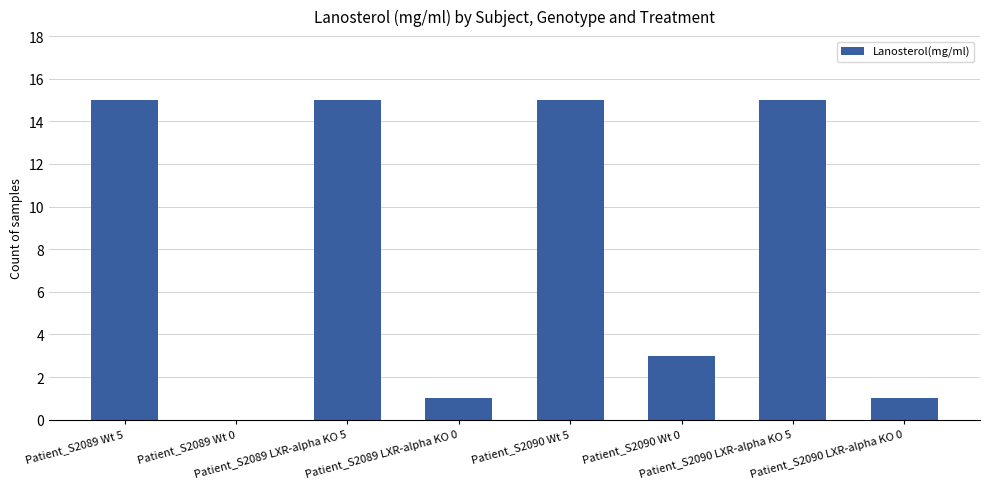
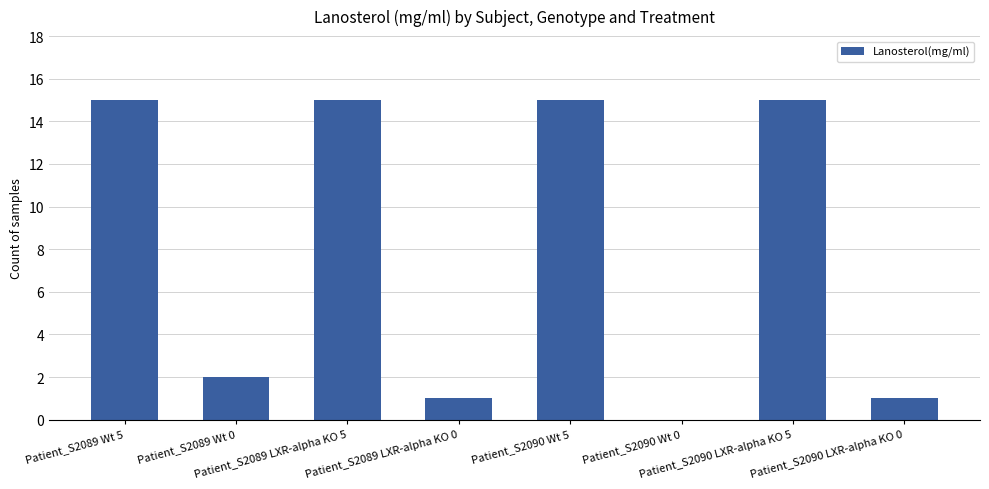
Patient_S2089 Wt 0: 0 -> 2
Patient_S2090 Wt 0: 3 -> 0
